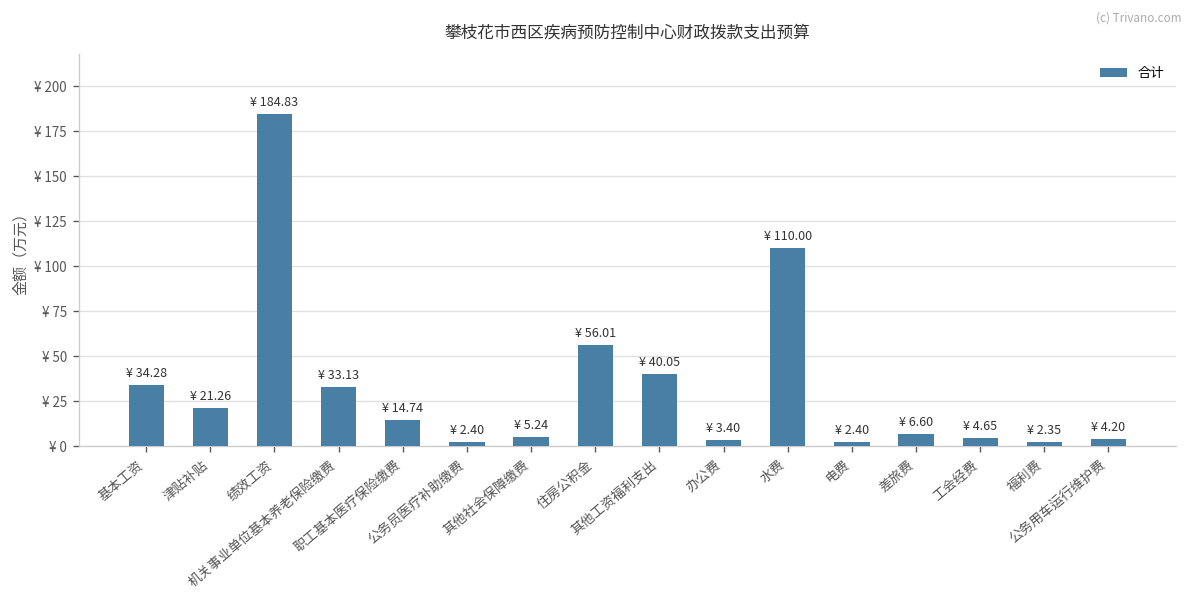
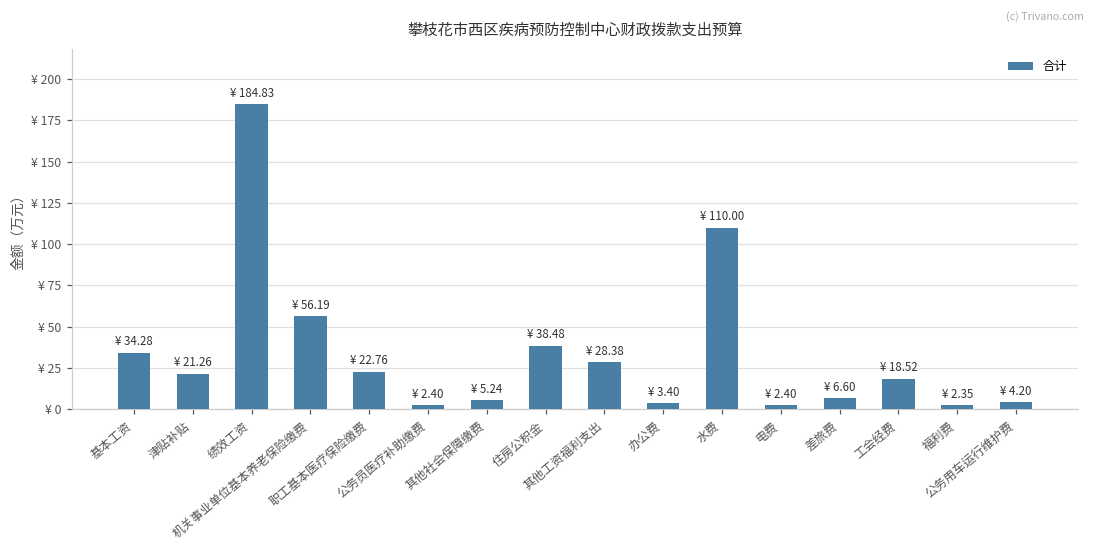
机关事业单位基本养老保险缴费: 33.13 -> 56.19
职工基本医疗保险缴费: 14.74 -> 22.76
住房公积金: 56.01 -> 38.48
其他工资福利支出: 40.05 -> 28.38
工会经费: 4.65 -> 18.52
